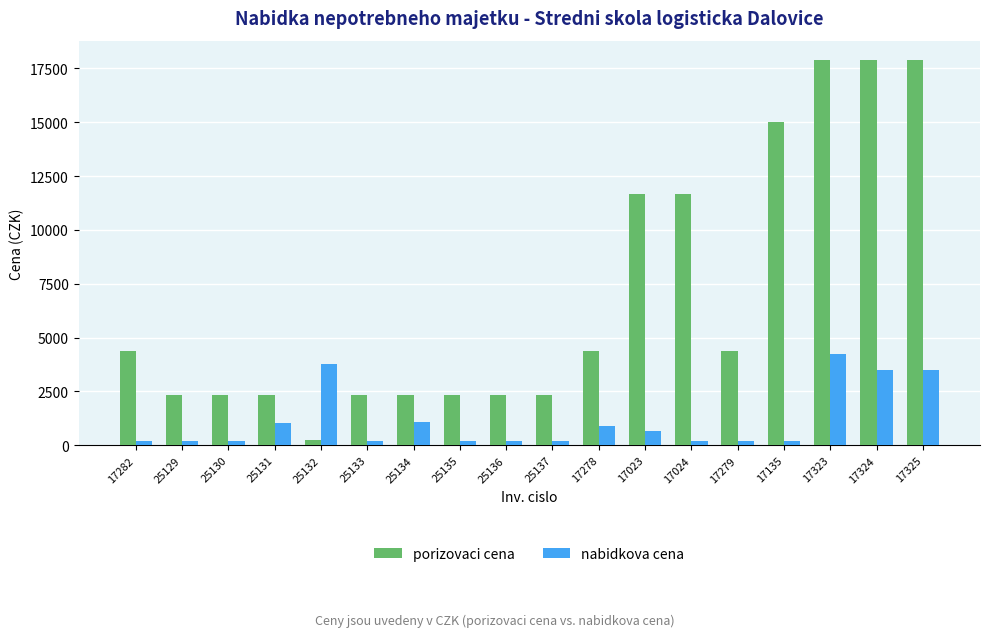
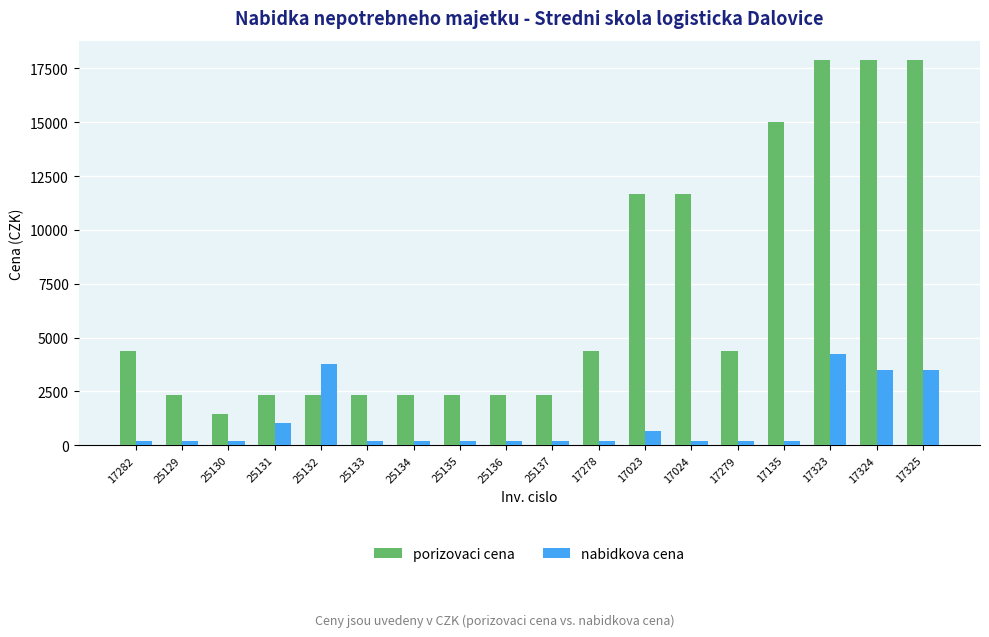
porizovaci cena, 25130: 2300 -> 1500
porizovaci cena, 25132: 200 -> 2300
nabidkova cena, 25134: 1100 -> 200
nabidkova cena, 17278: 900 -> 200
